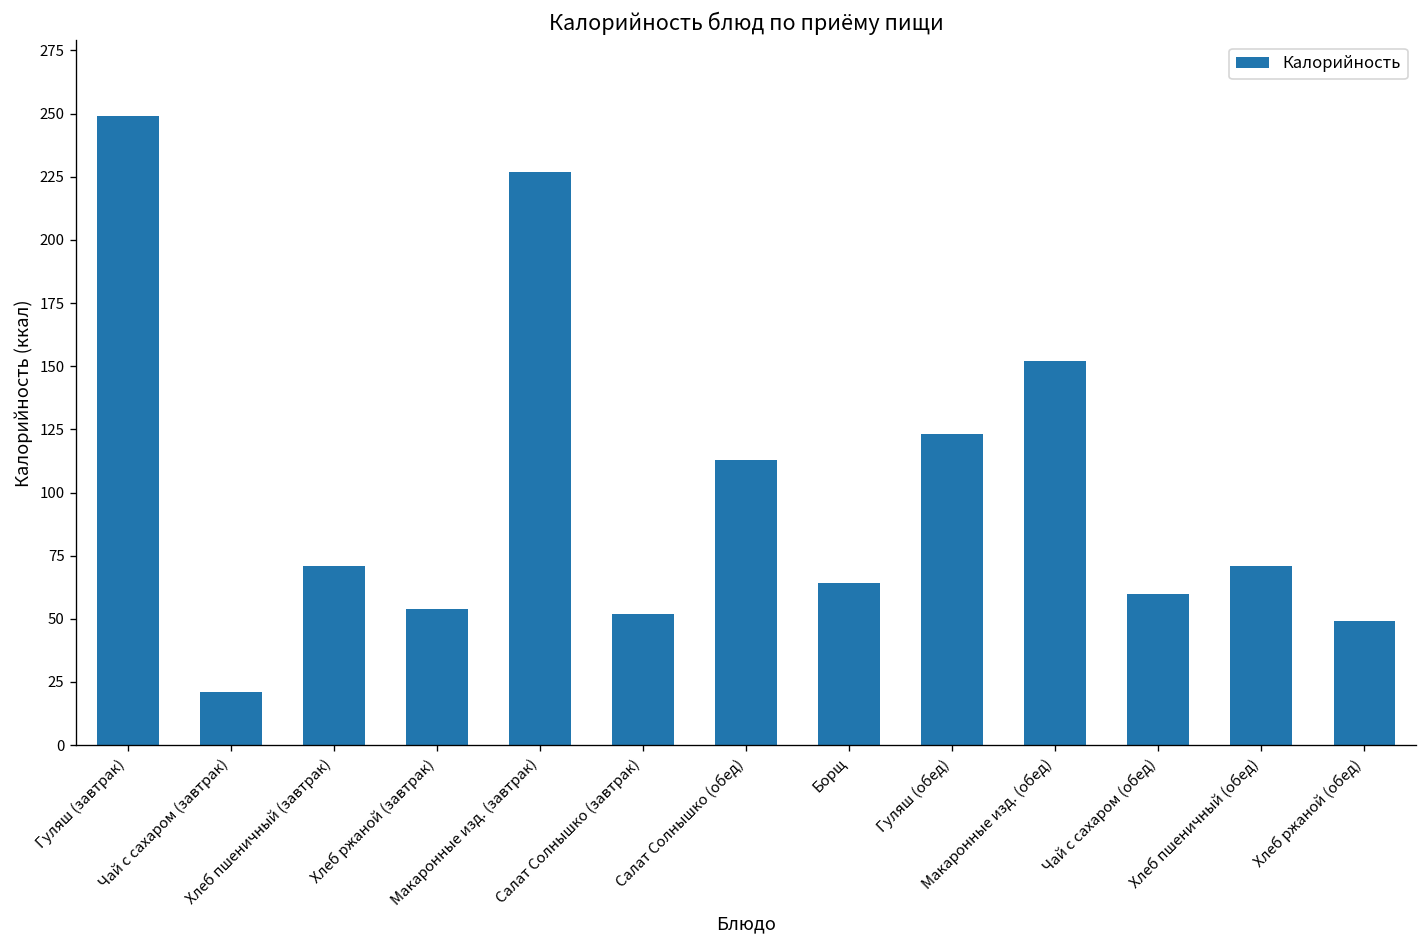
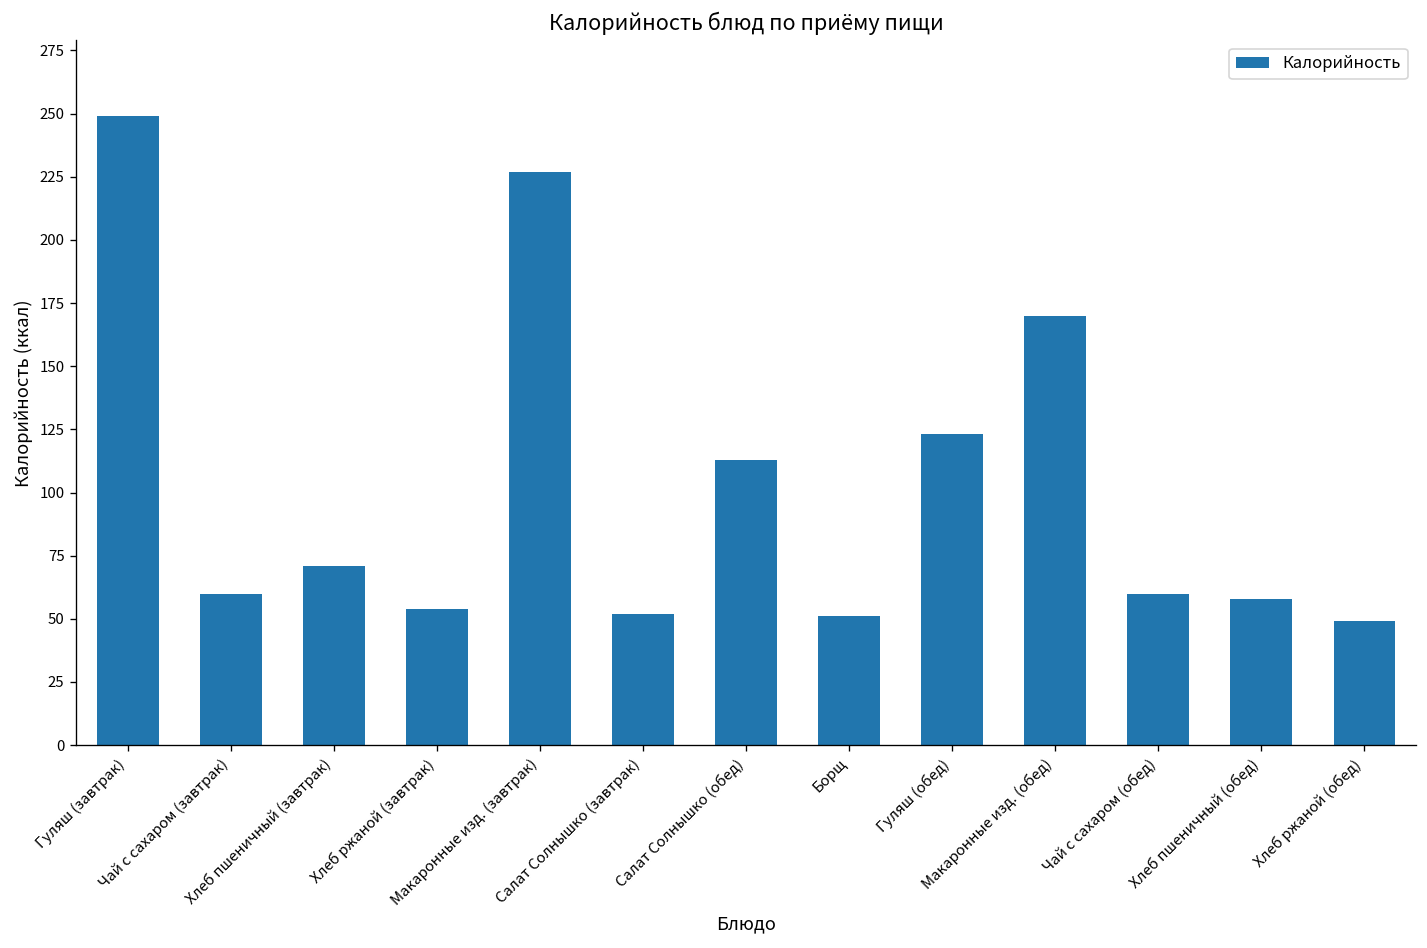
Чай с сахаром (завтрак): 21 -> 60
Борщ: 64 -> 51
Макаронные изд. (обед): 152 -> 170
Хлеб пшеничный (обед): 71 -> 58
